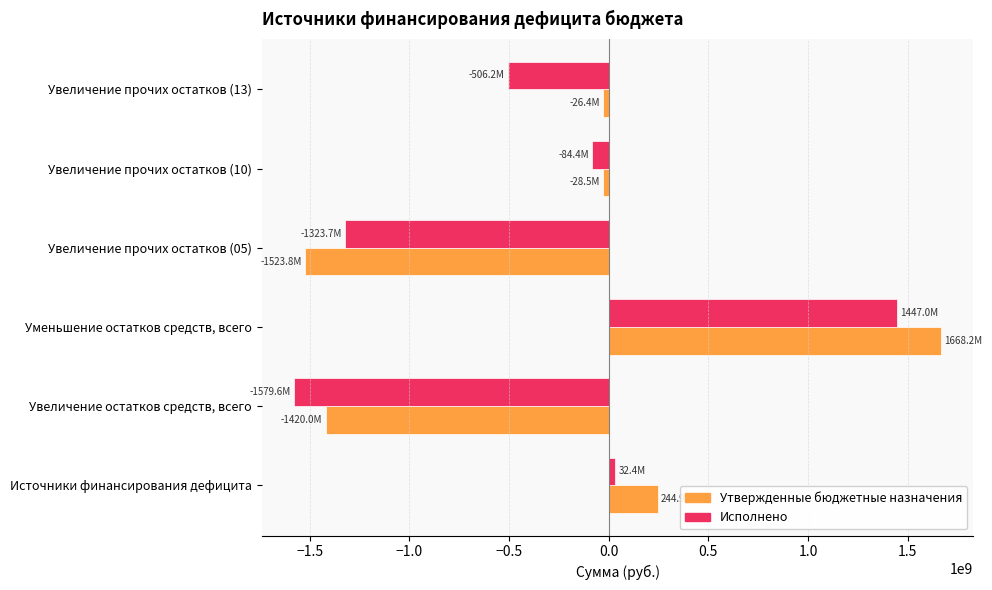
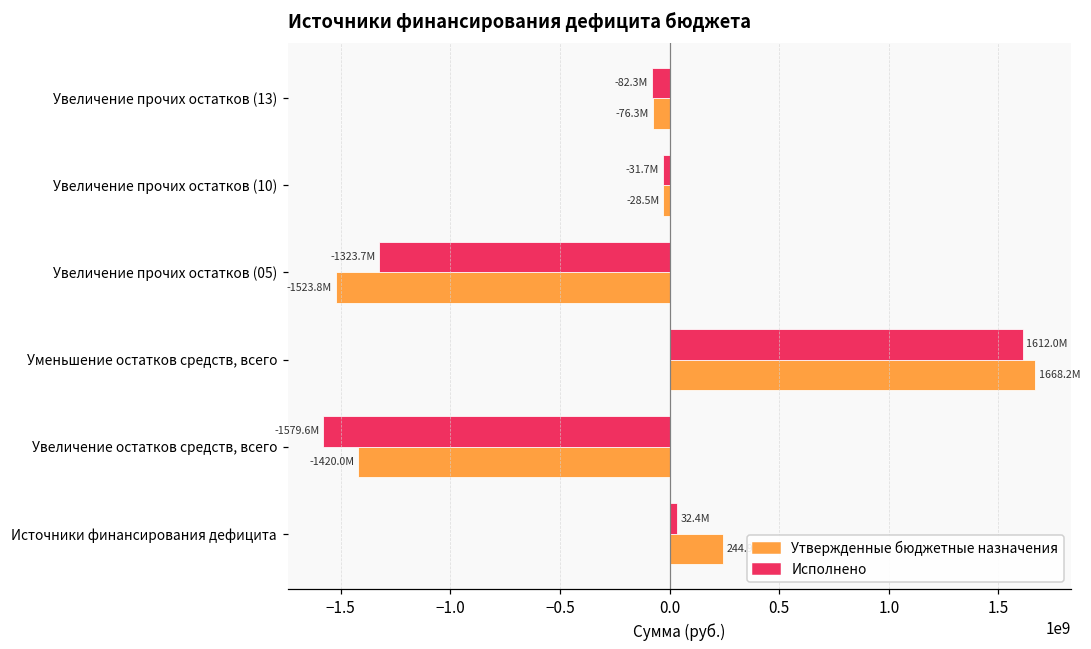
Исполнено, Увеличение прочих остатков (13): -506.2M -> -82.3M
Утвержденные бюджетные назначения, Увеличение прочих остатков (13): -26.4M -> -76.3M
Исполнено, Увеличение прочих остатков (10): -84.4M -> -31.7M
Исполнено, Уменьшение остатков средств, всего: 1447.0M -> 1612.0M
